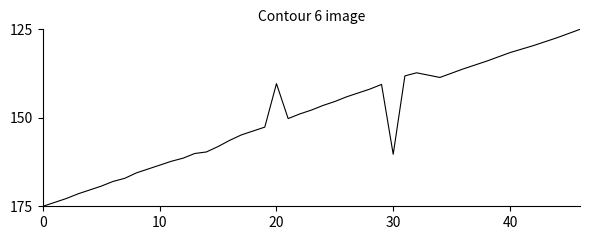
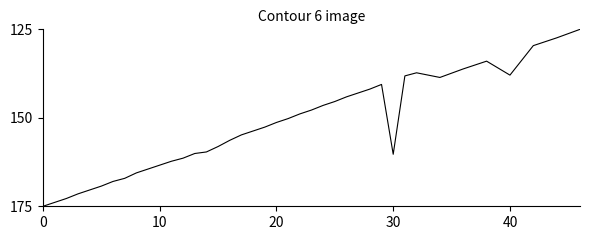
20: 140 -> 151
40: 132 -> 138
